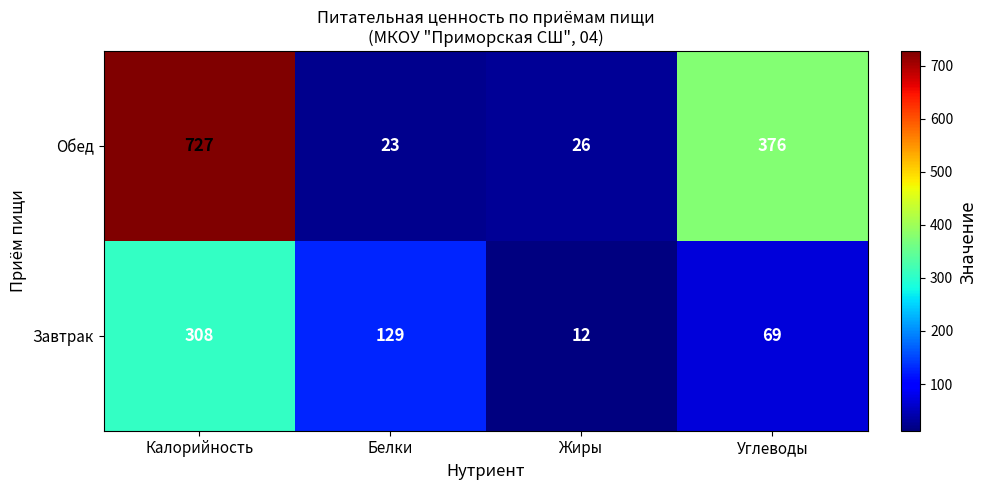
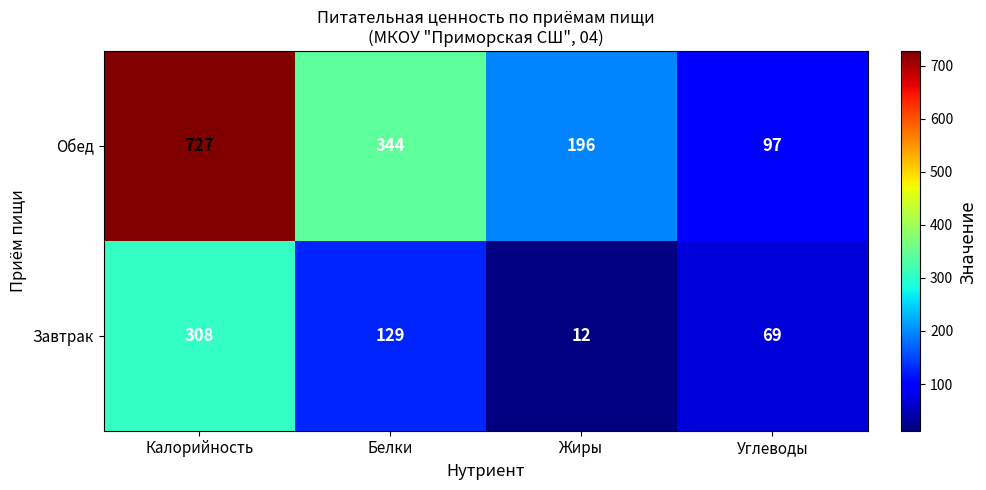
Обед, Белки: 23 -> 344
Обед, Жиры: 26 -> 196
Обед, Углеводы: 376 -> 97
